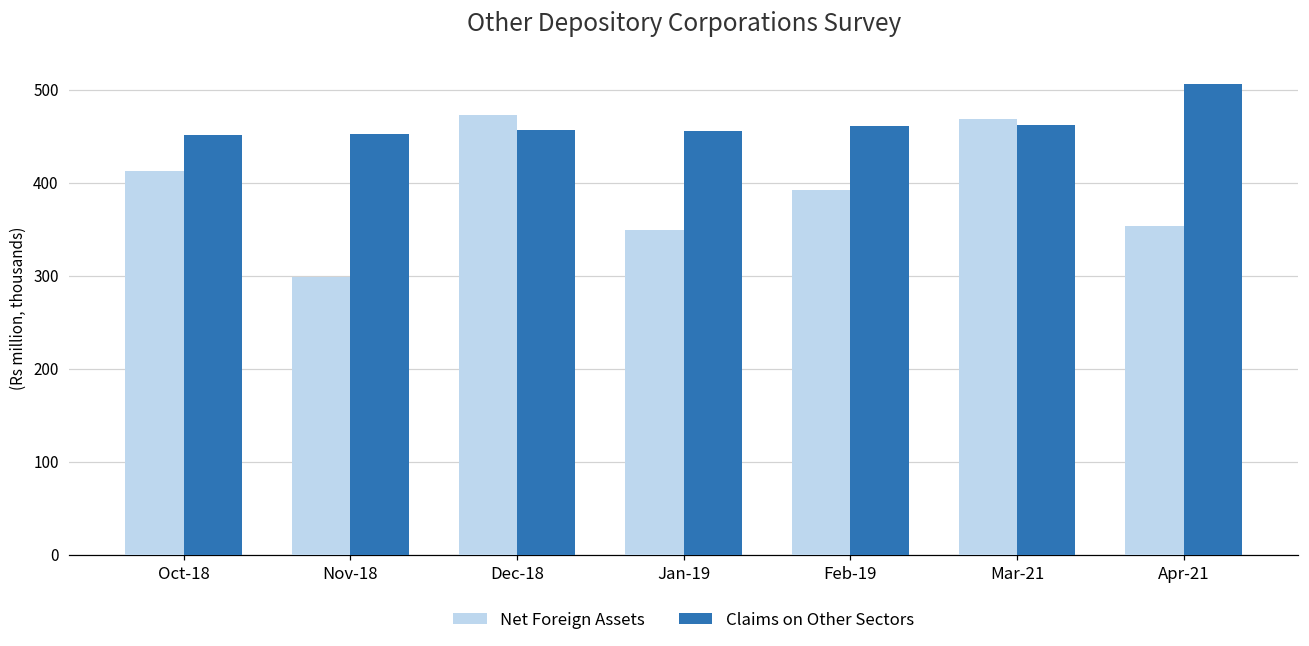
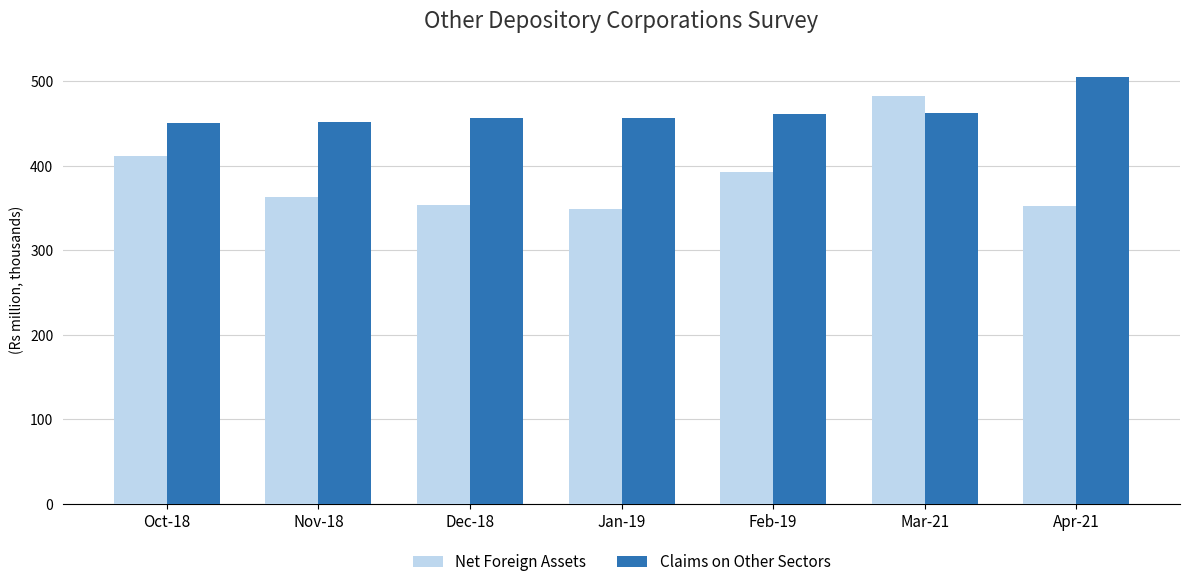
Net Foreign Assets, Nov-18: 300 -> 360
Net Foreign Assets, Dec-18: 470 -> 350
Net Foreign Assets, Mar-21: 470 -> 480
